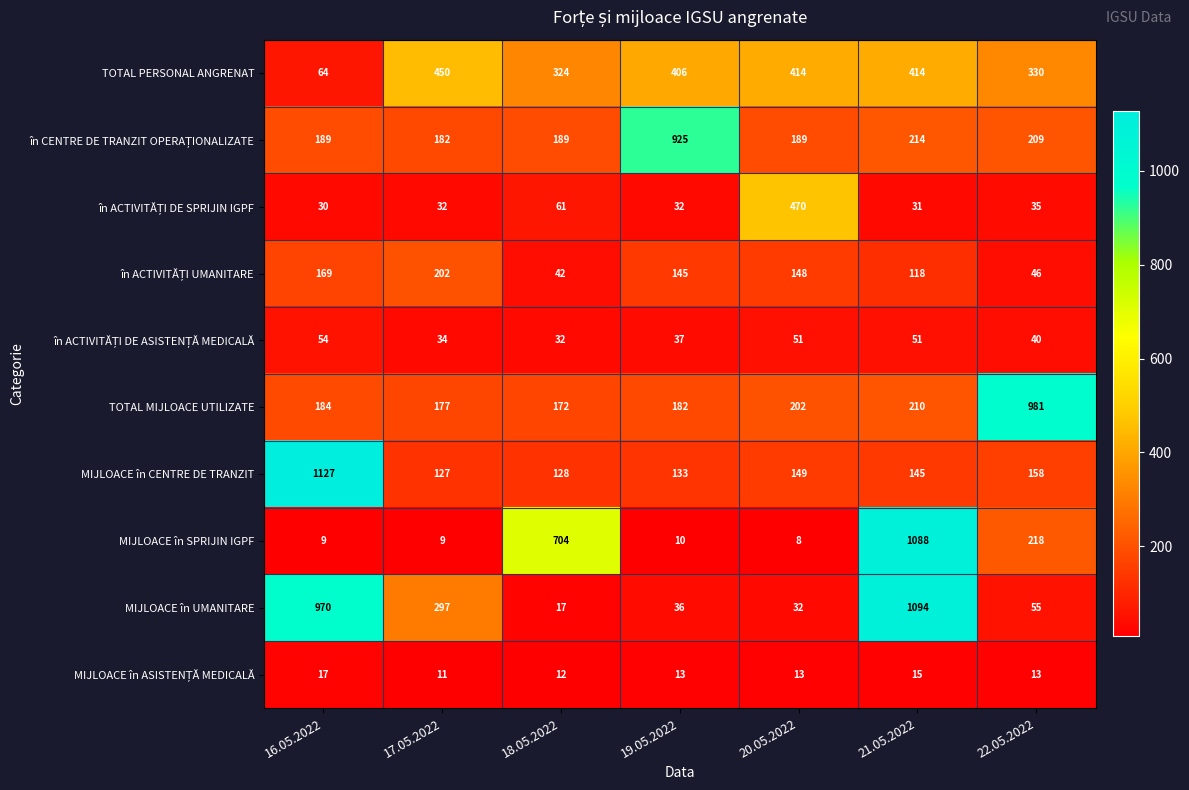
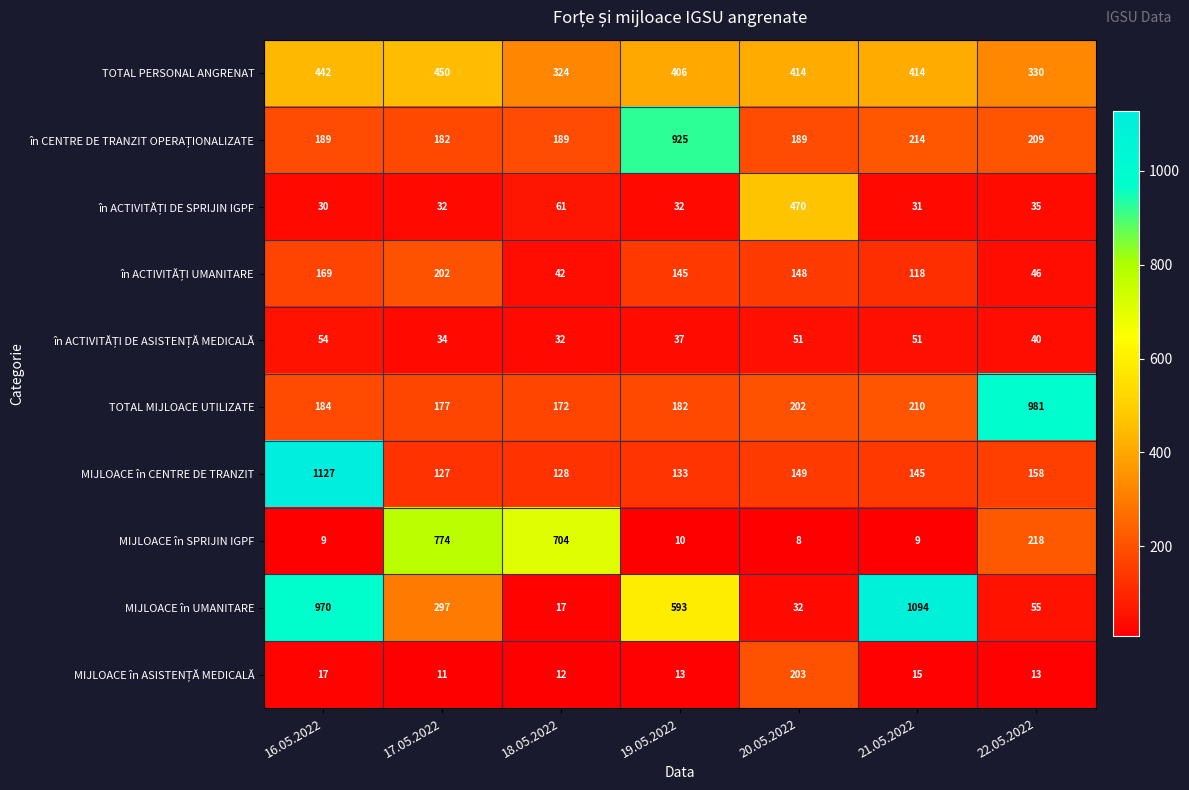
TOTAL PERSONAL ANGRENAT, 16.05.2022: 64 -> 442
MIJLOACE în SPRIJIN IGPF, 17.05.2022: 9 -> 774
MIJLOACE în SPRIJIN IGPF, 21.05.2022: 1088 -> 9
MIJLOACE în UMANITARE, 19.05.2022: 36 -> 593
MIJLOACE în ASISTENȚĂ MEDICALĂ, 20.05.2022: 13 -> 203
